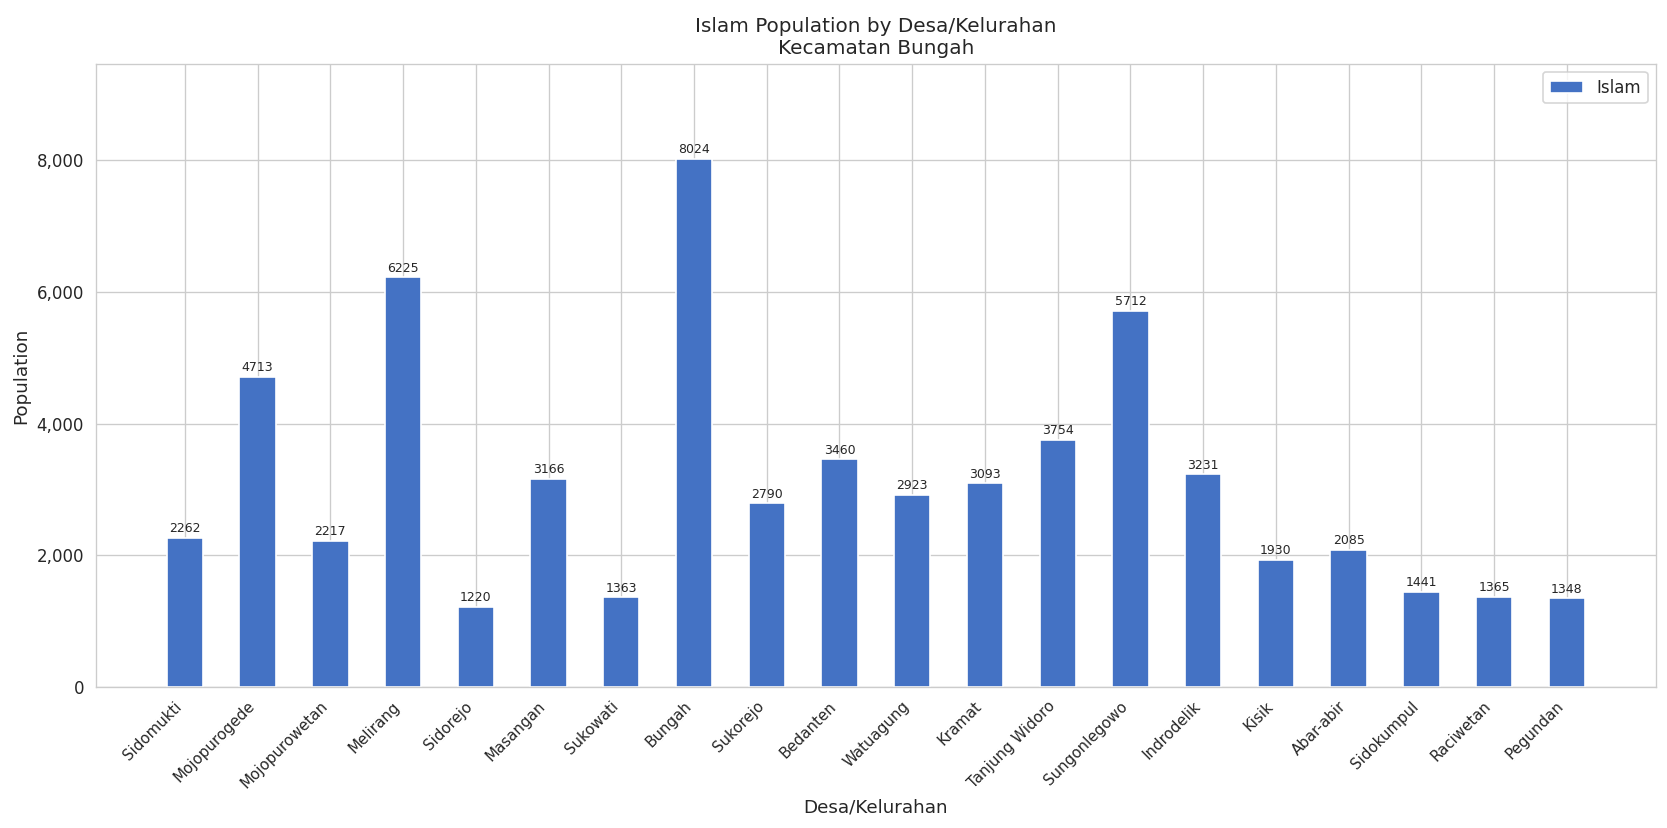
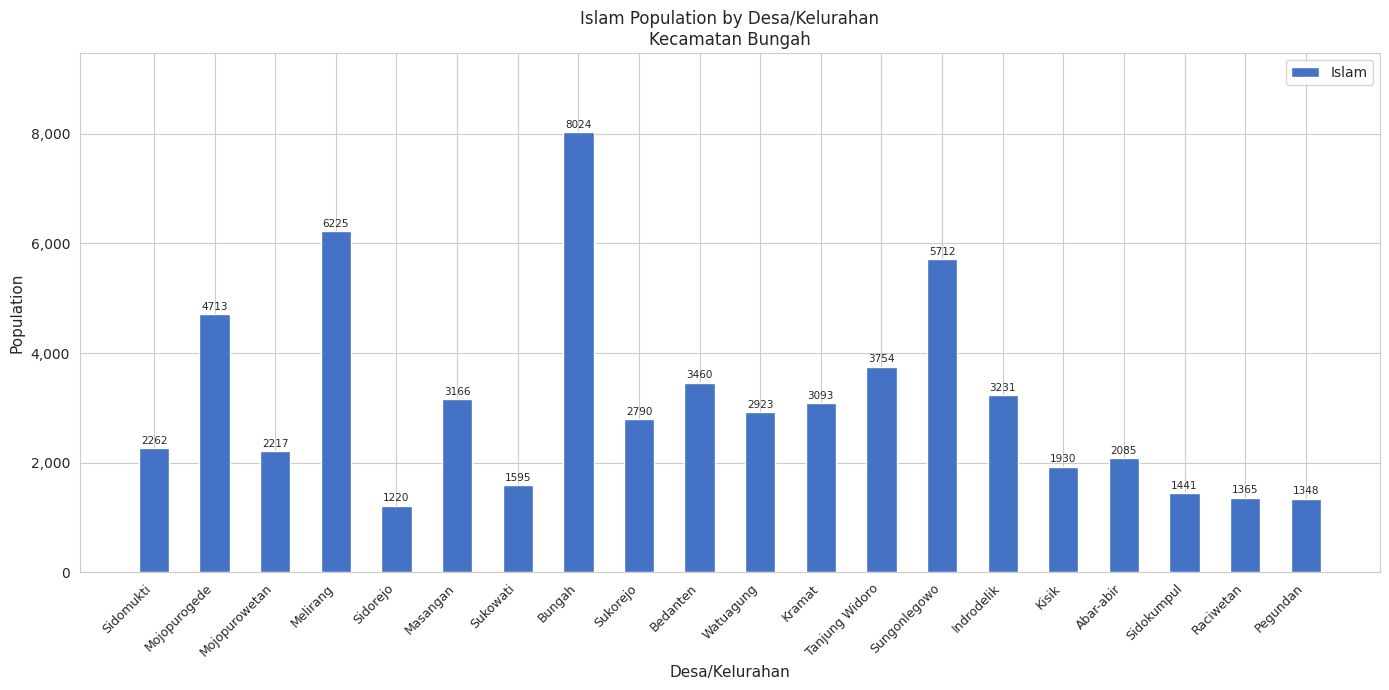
Sukowati: 1363 -> 1595
